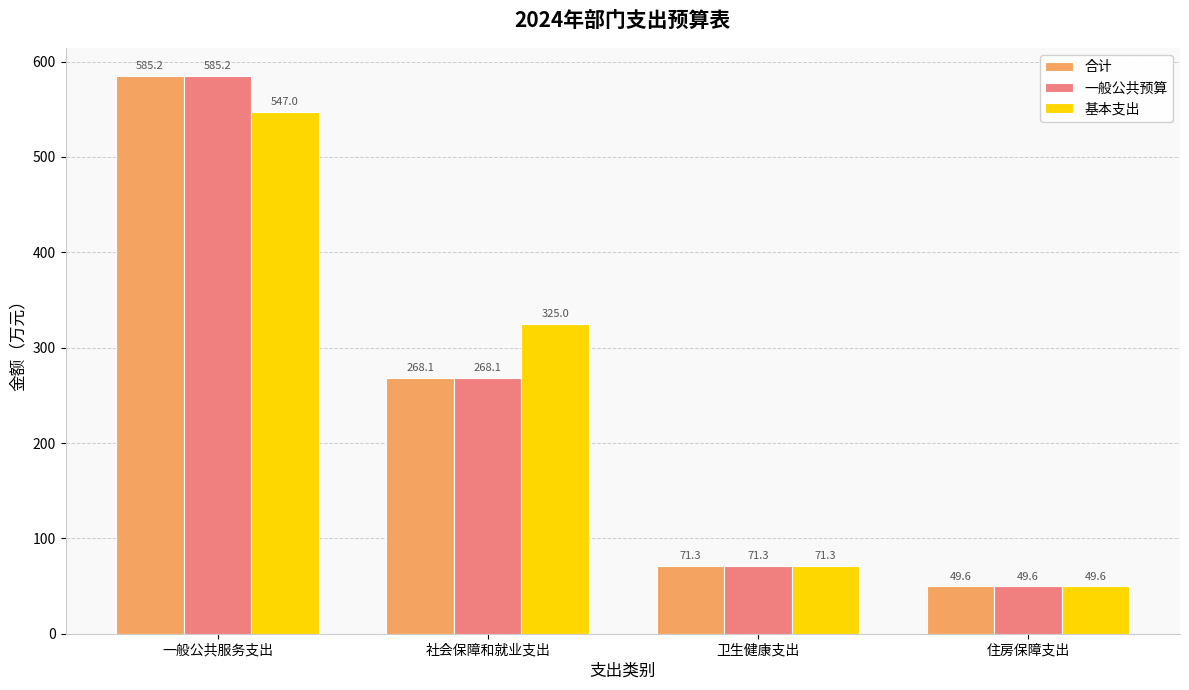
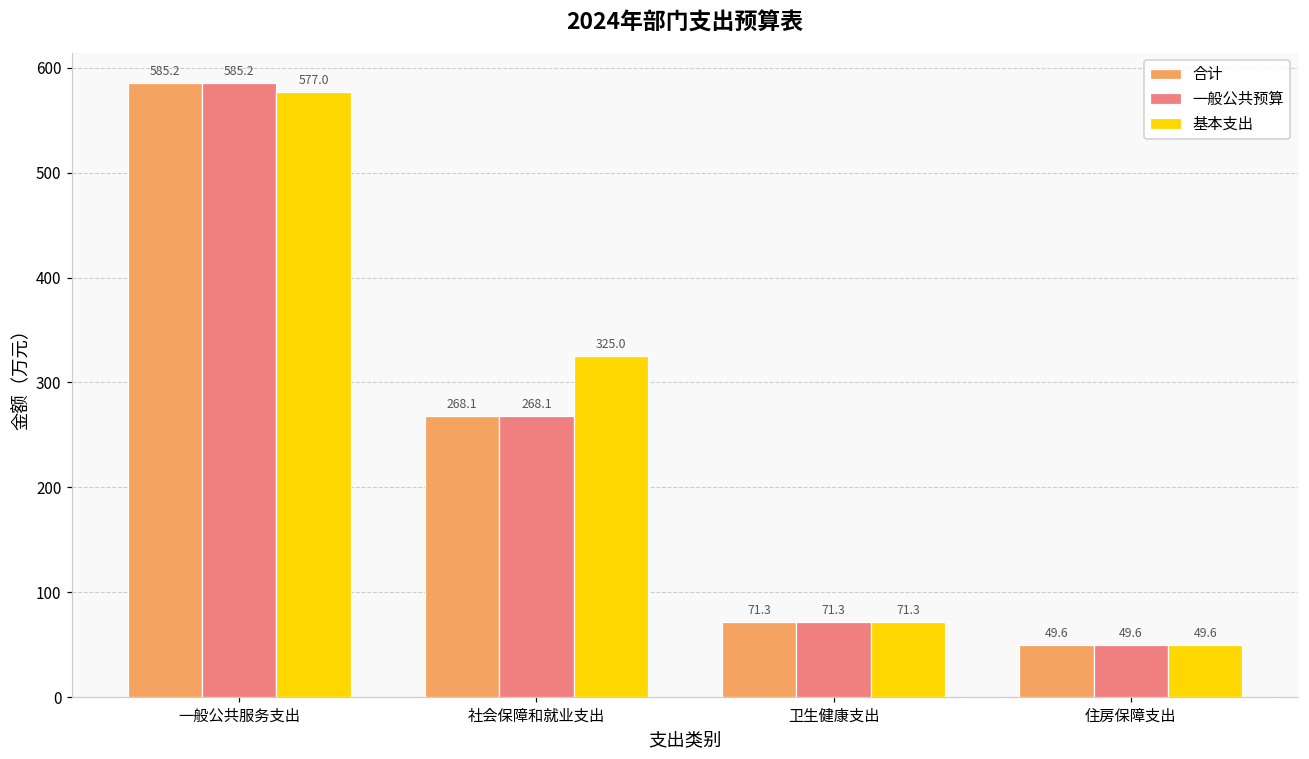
基本支出, 一般公共服务支出: 547.0 -> 577.0
